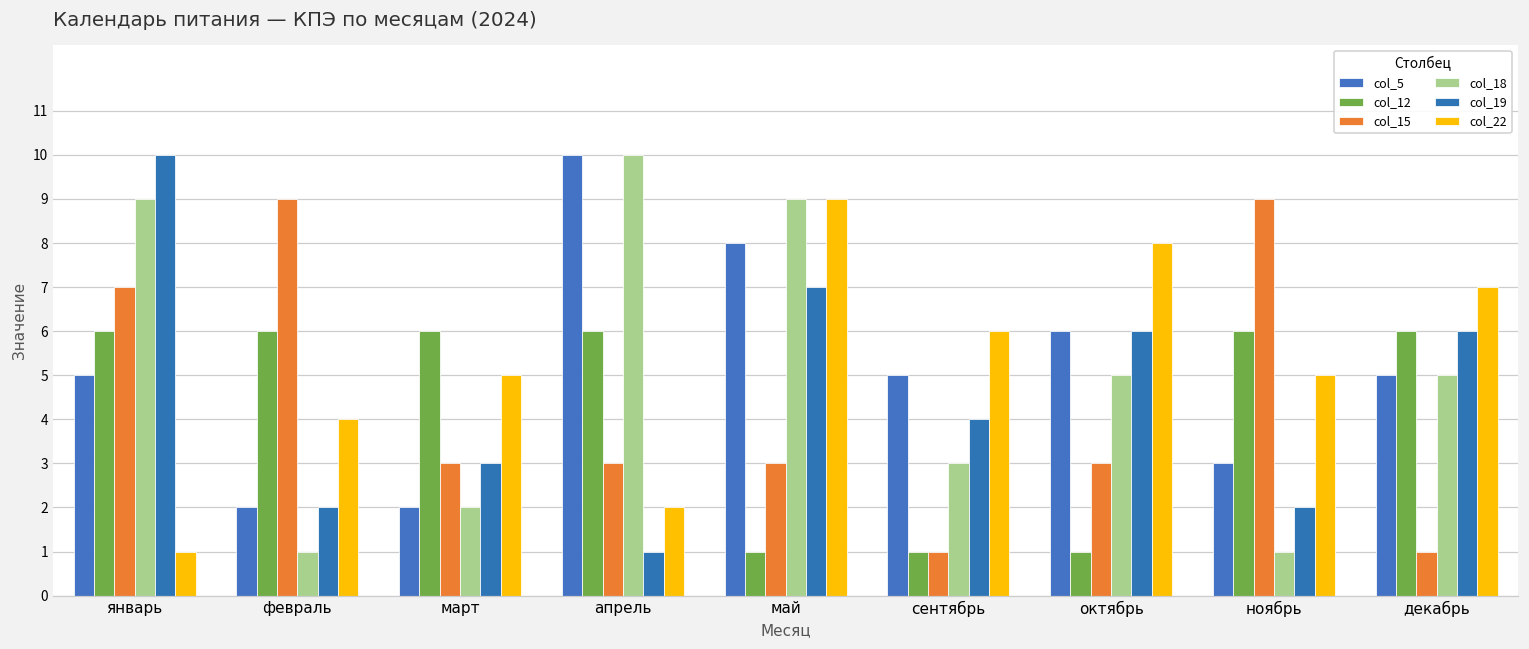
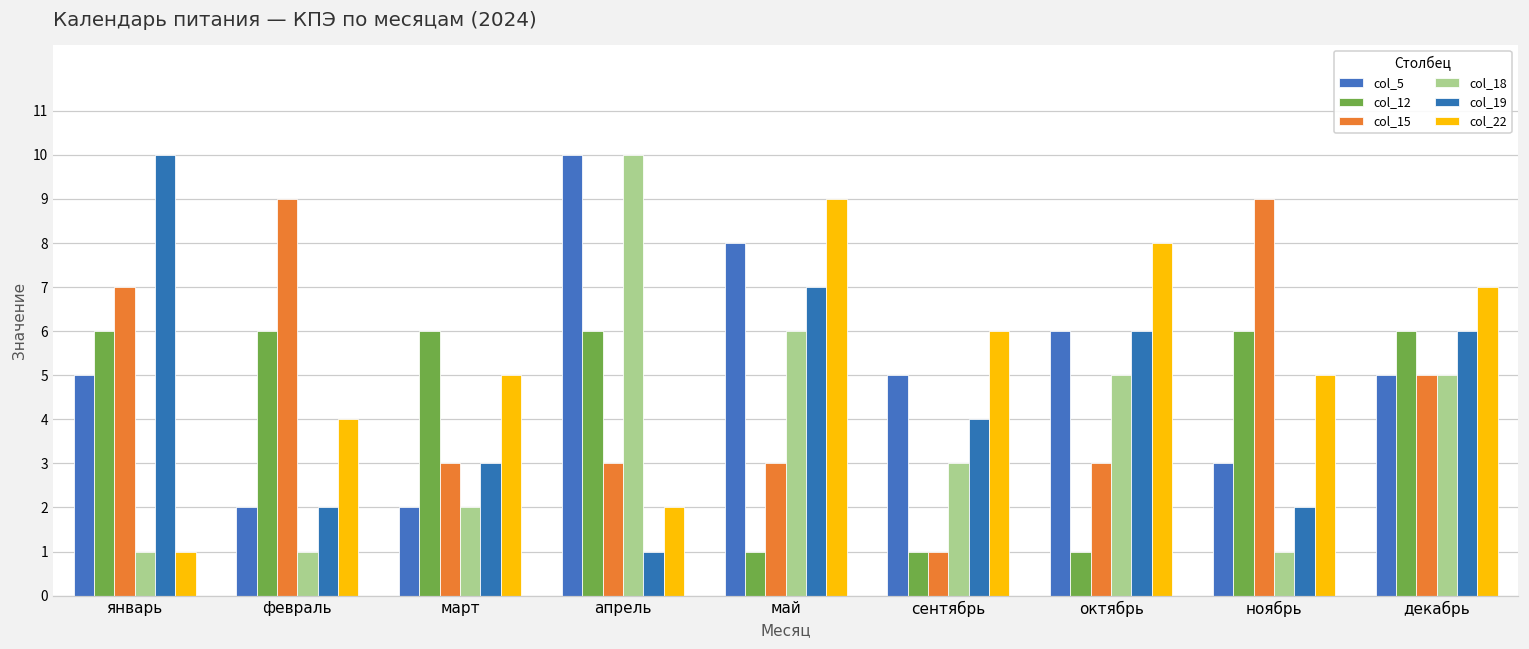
col_18, январь: 9 -> 1
col_18, май: 9 -> 6
col_15, декабрь: 1 -> 5
